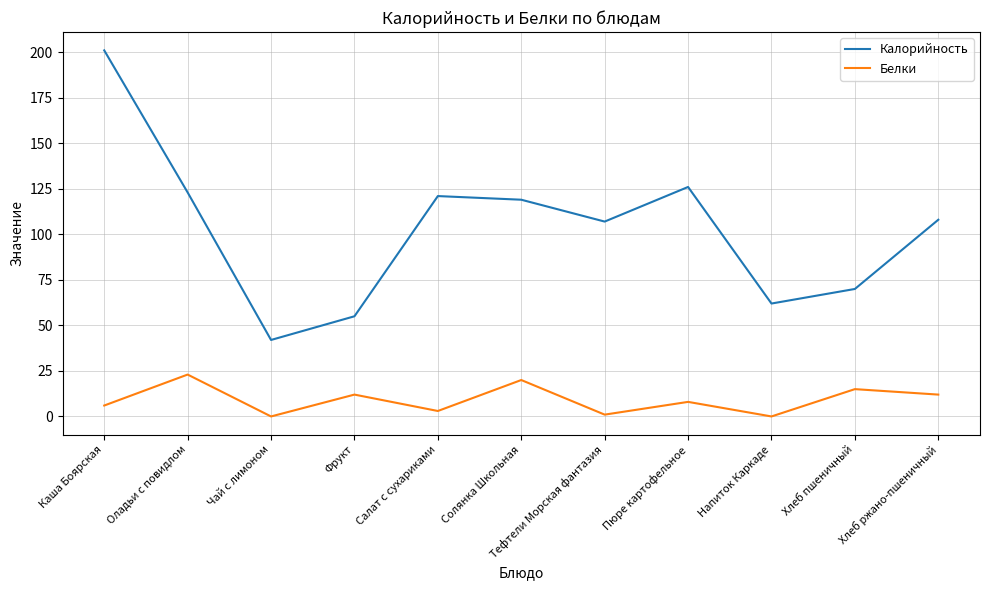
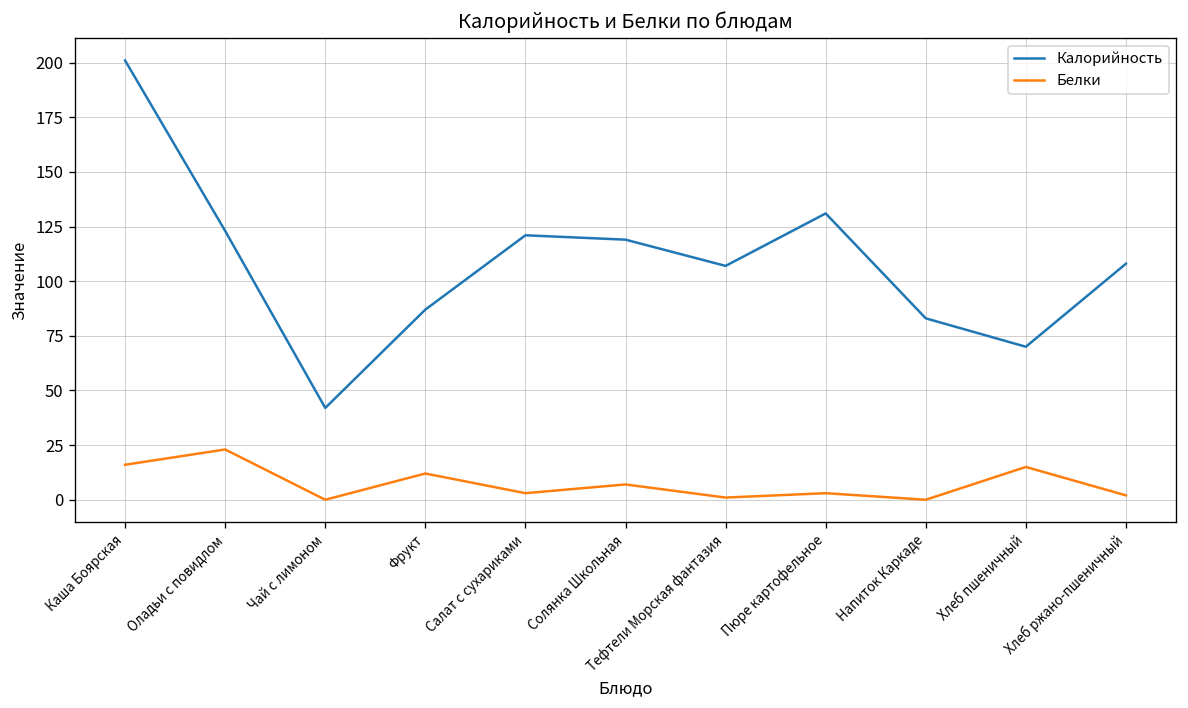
Белки, Каша Боярская: 6 -> 16
Калорийность, Фрукт: 55 -> 87
Белки, Солянка Школьная: 20 -> 7
Калорийность, Пюре картофельное: 126 -> 131
Белки, Пюре картофельное: 8 -> 3
Калорийность, Напиток Каркаде: 62 -> 83
Белки, Хлеб ржано-пшеничный: 12 -> 2
